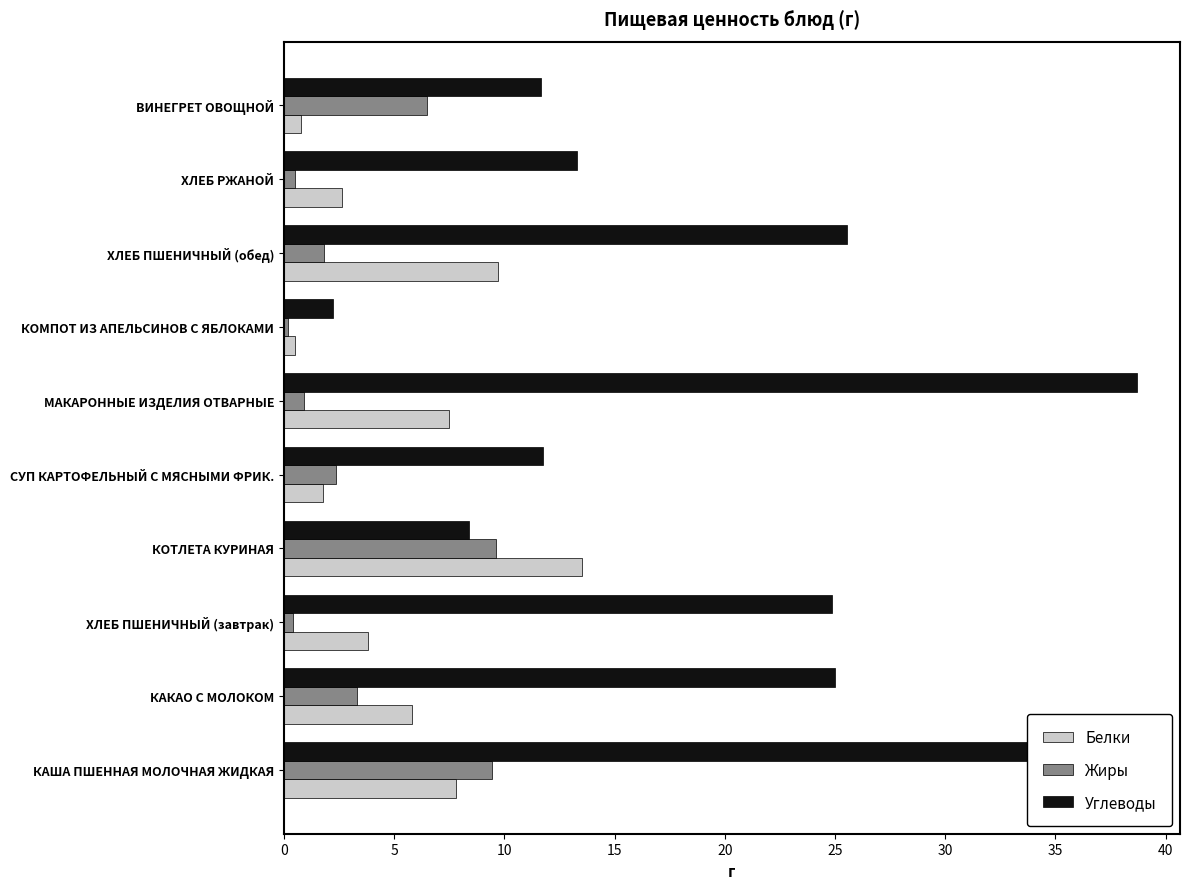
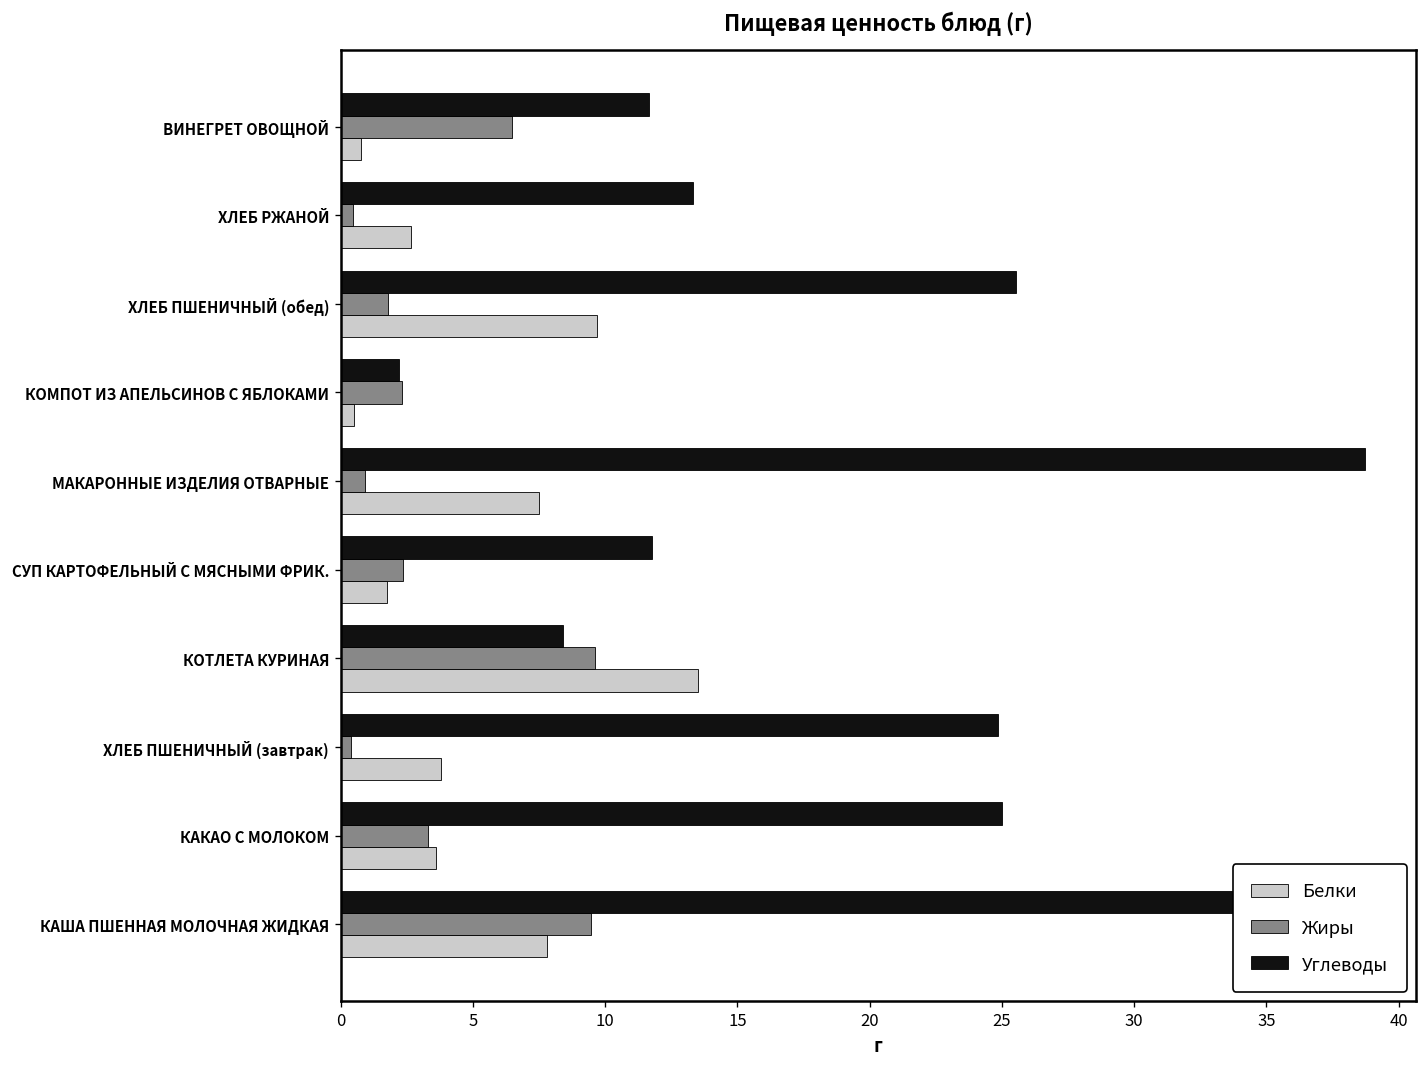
Жиры, КОМПОТ ИЗ АПЕЛЬСИНОВ С ЯБЛОКАМИ: 0.2 -> 2.3
Белки, КАКАО С МОЛОКОМ: 5.8 -> 3.6
